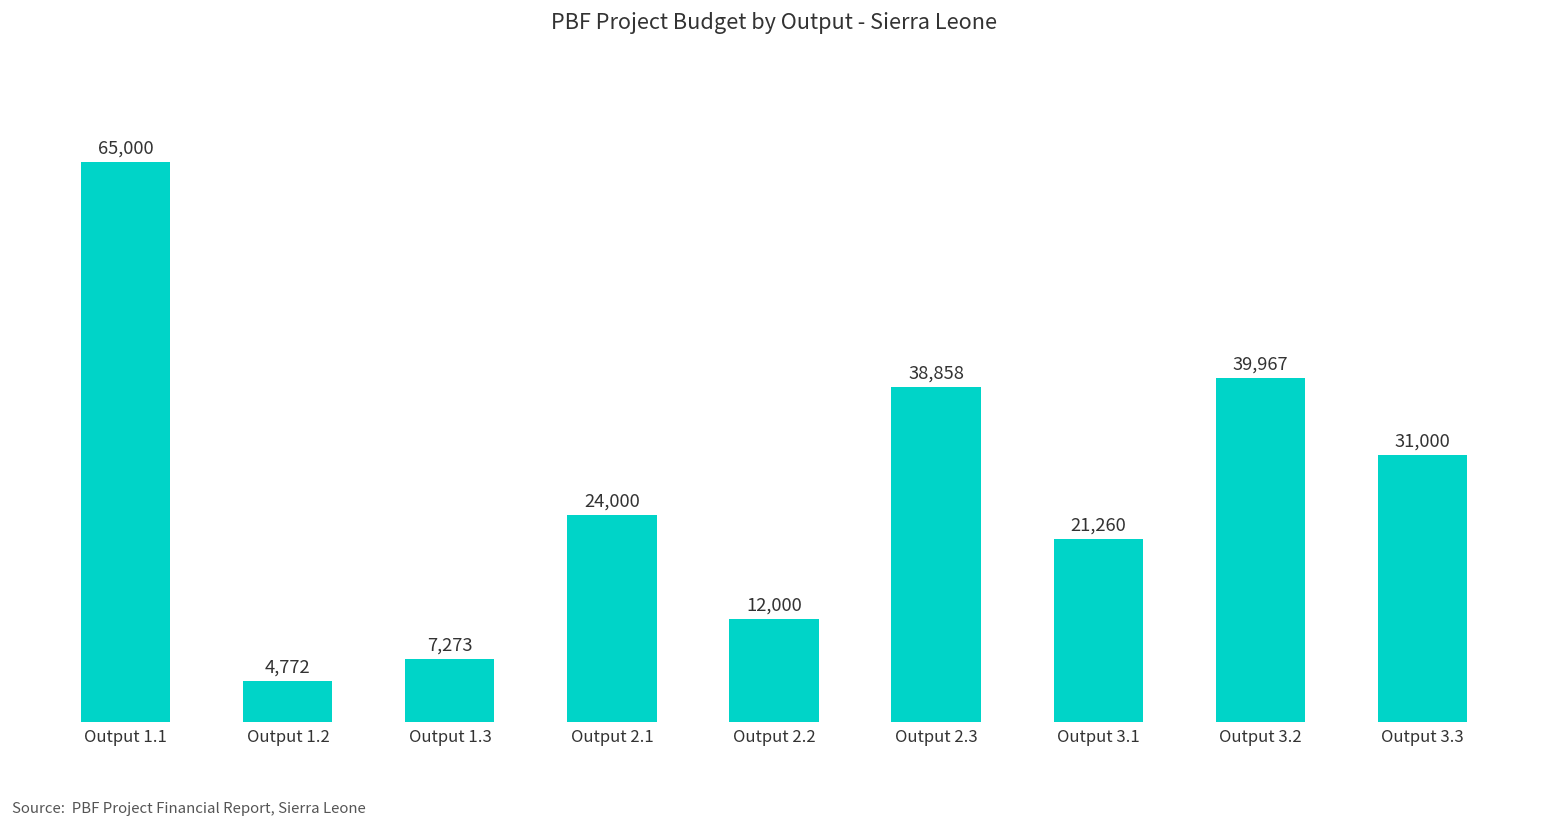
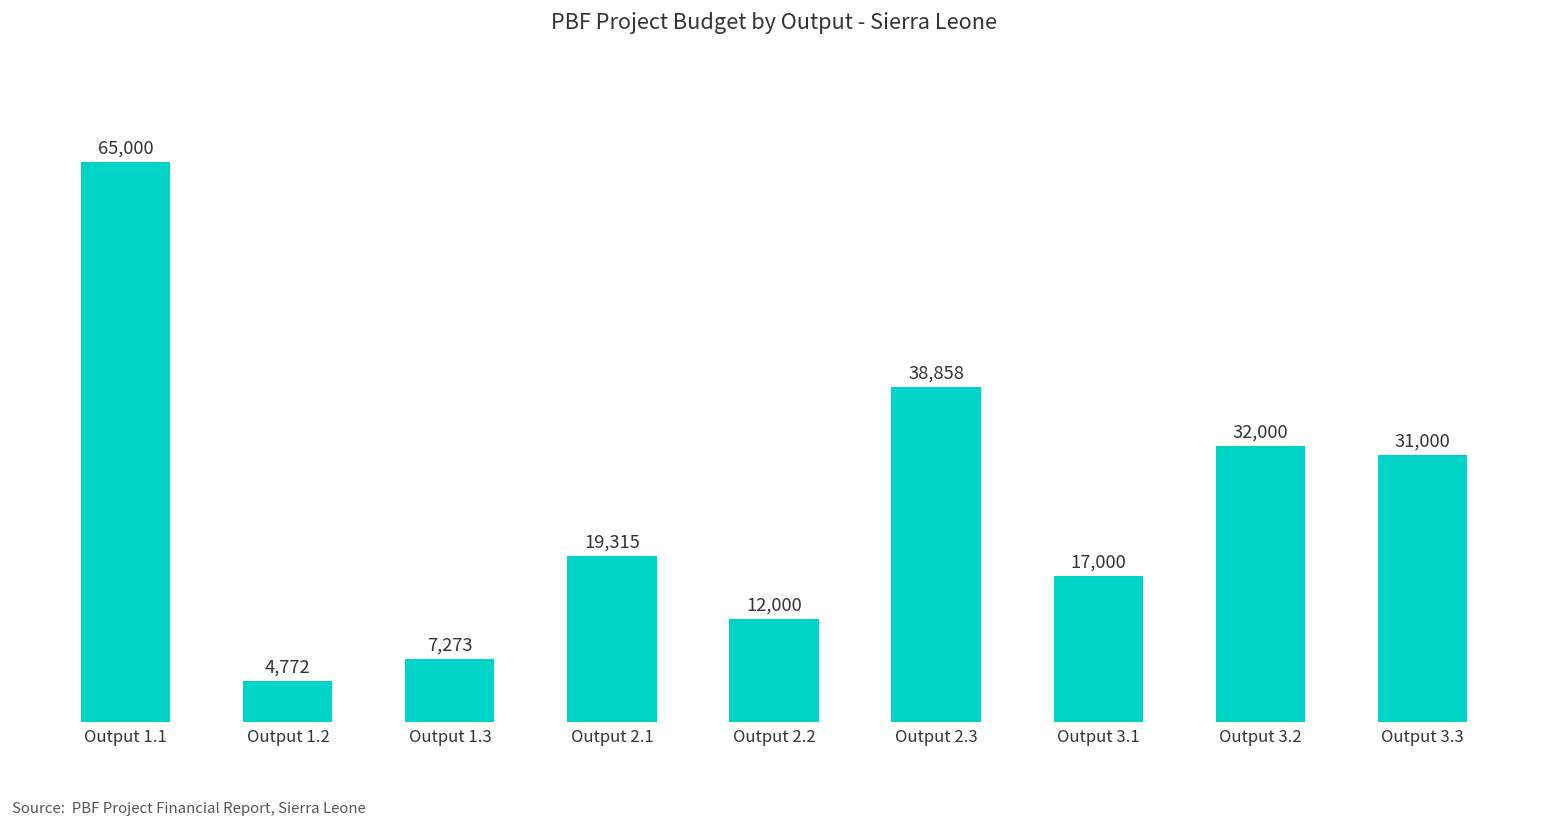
Output 2.1: 24,000 -> 19,315
Output 3.1: 21,260 -> 17,000
Output 3.2: 39,967 -> 32,000
